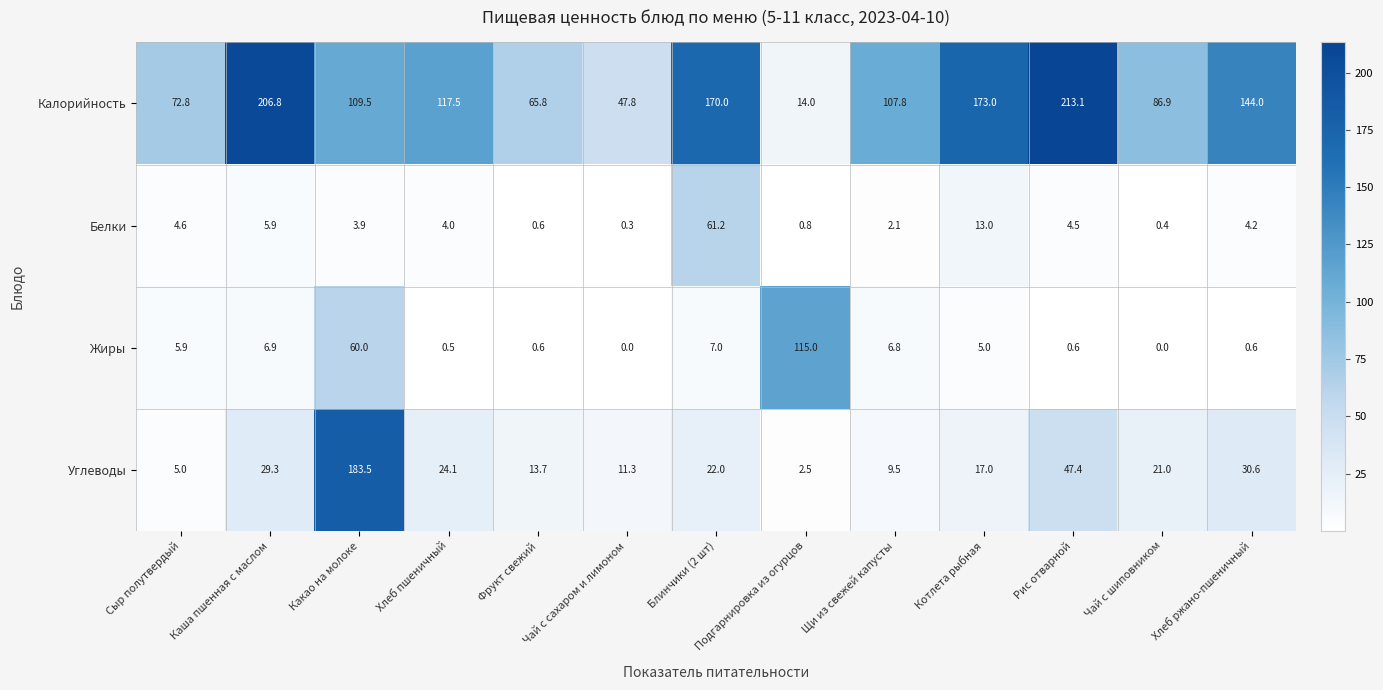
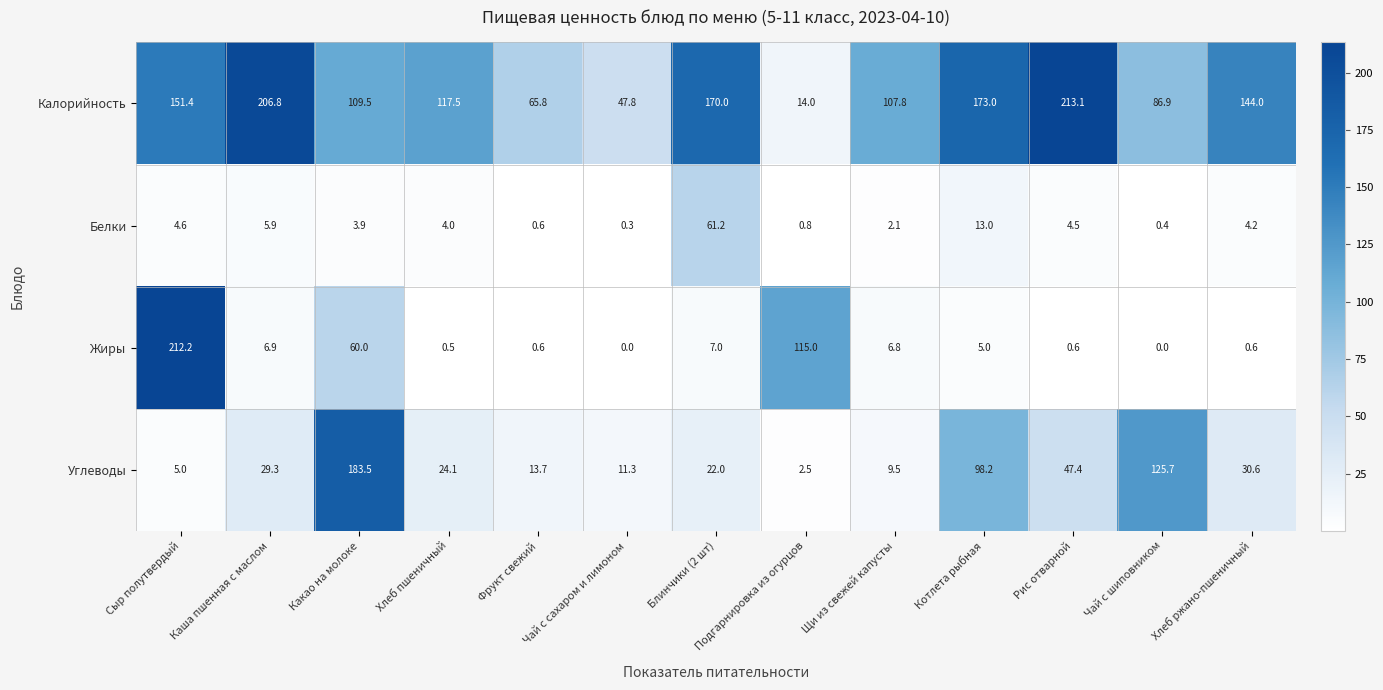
Калорийность, Сыр полутвердый: 72.8 -> 151.4
Жиры, Сыр полутвердый: 5.9 -> 212.2
Углеводы, Котлета рыбная: 17.0 -> 98.2
Углеводы, Чай с шиповником: 21.0 -> 125.7
